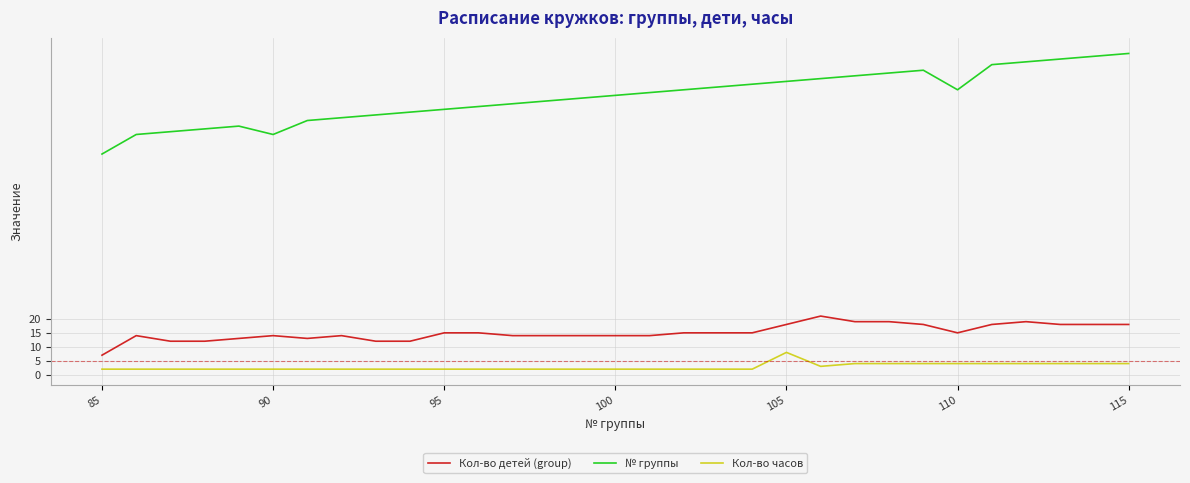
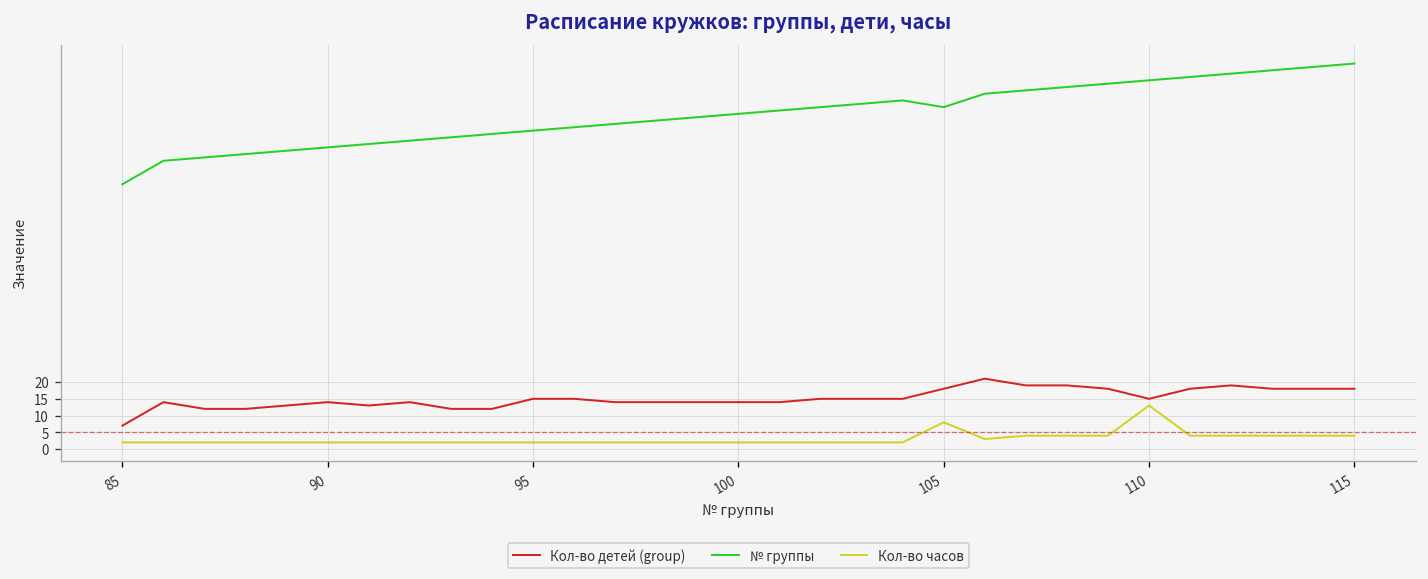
№ группы, 90: 86 -> 90
№ группы, 105: 105 -> 102
№ группы, 110: 102 -> 110
Кол-во часов, 110: 4 -> 13
